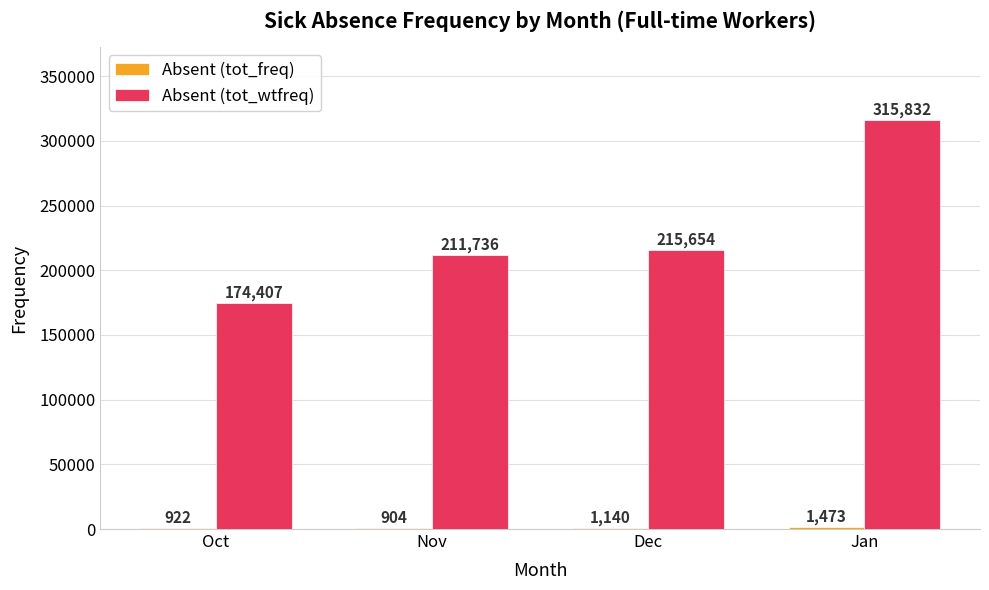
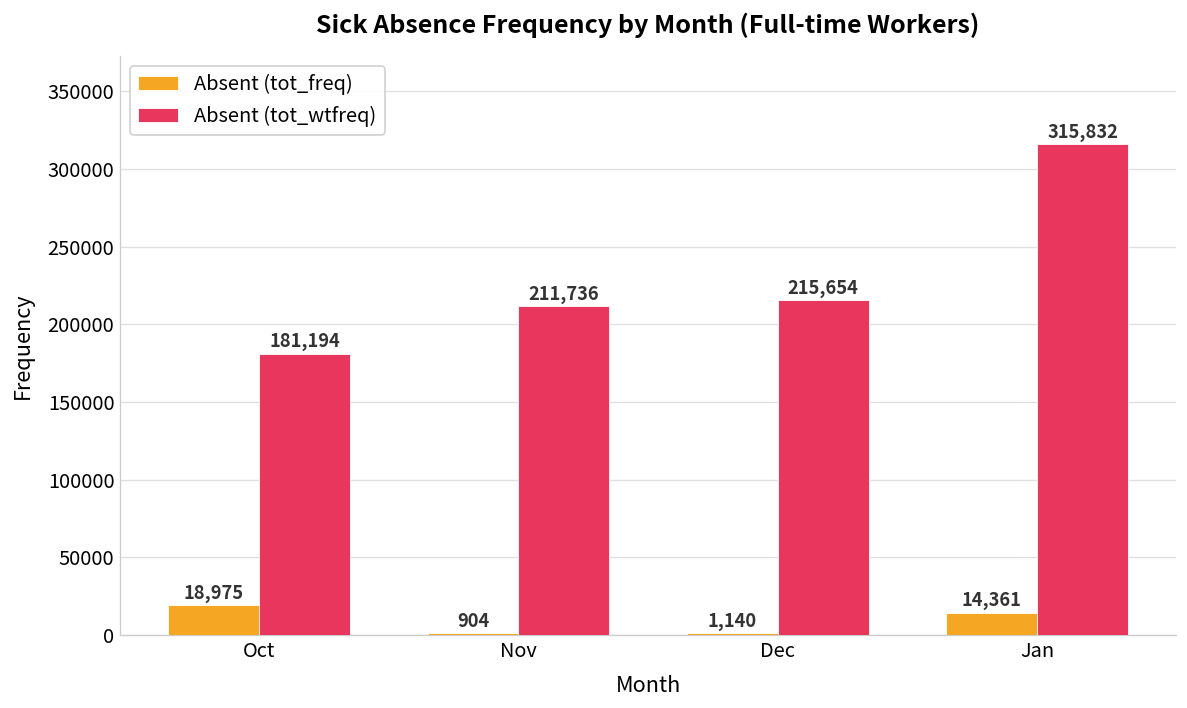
Absent (tot_freq), Oct: 922 -> 18,975
Absent (tot_wtfreq), Oct: 174,407 -> 181,194
Absent (tot_freq), Jan: 1,473 -> 14,361
